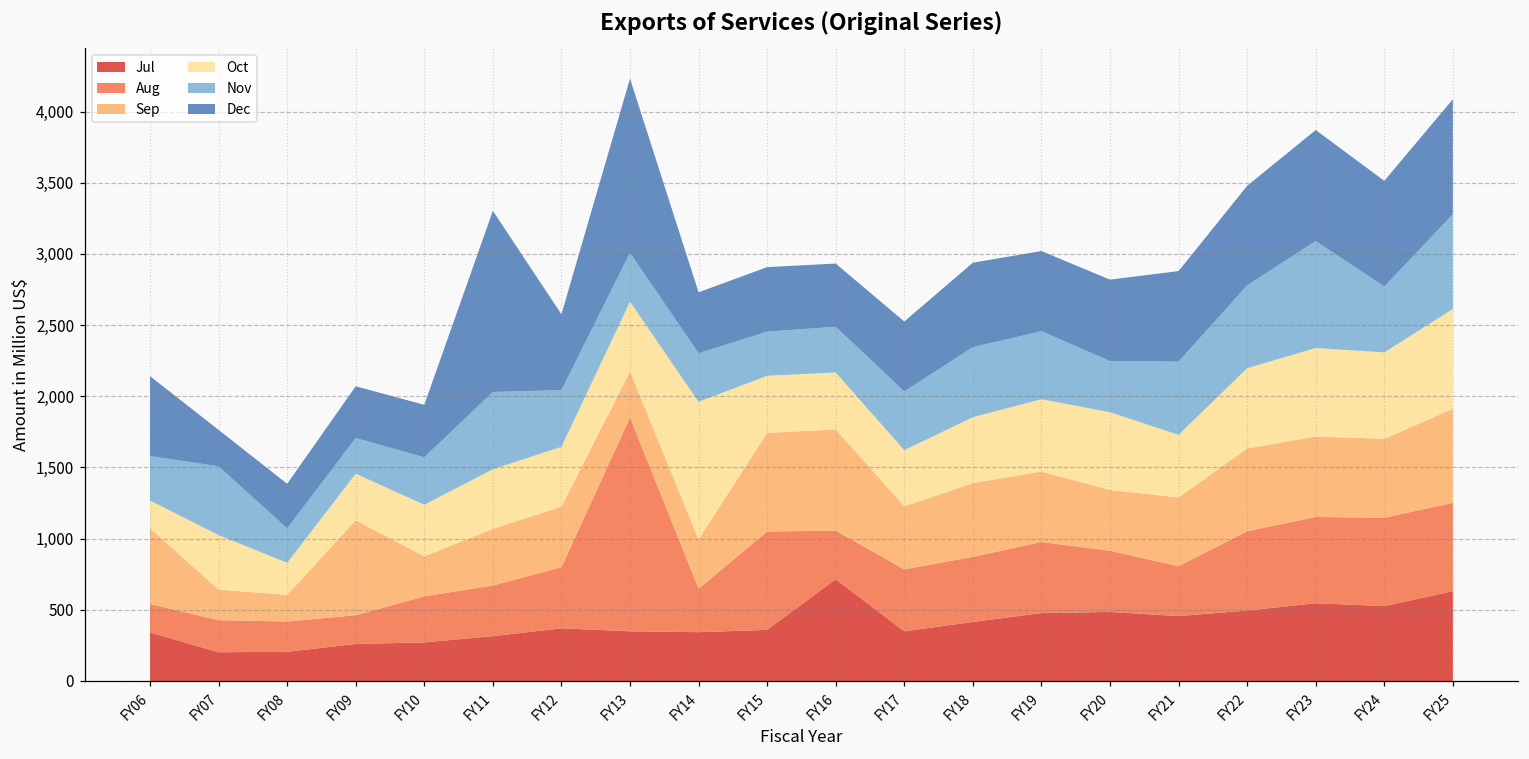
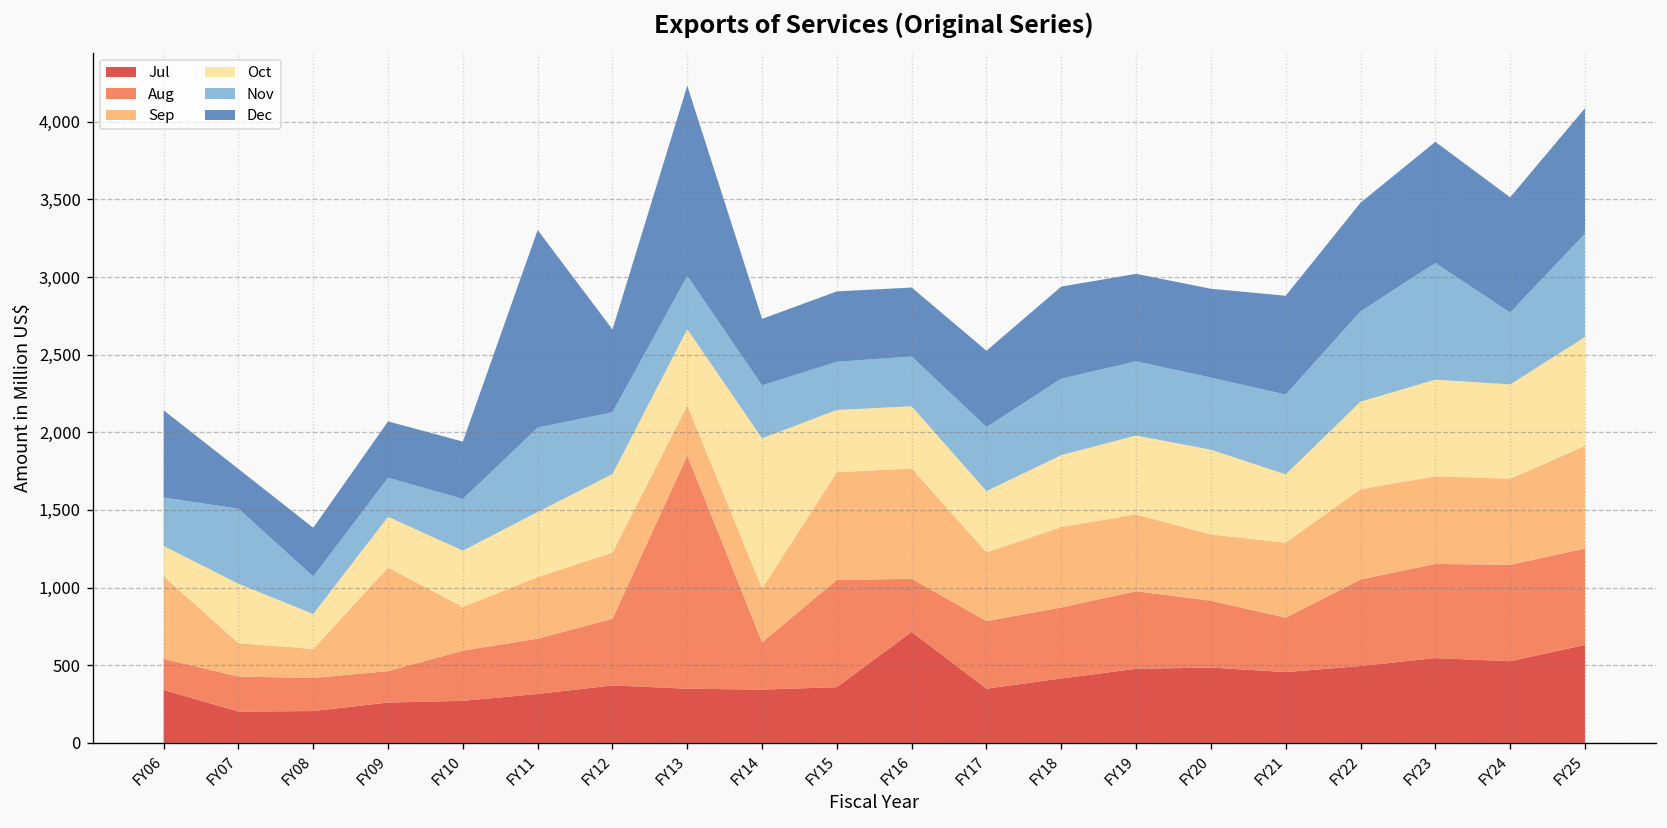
Oct, FY12: 420 -> 510
Nov, FY20: 360 -> 460
